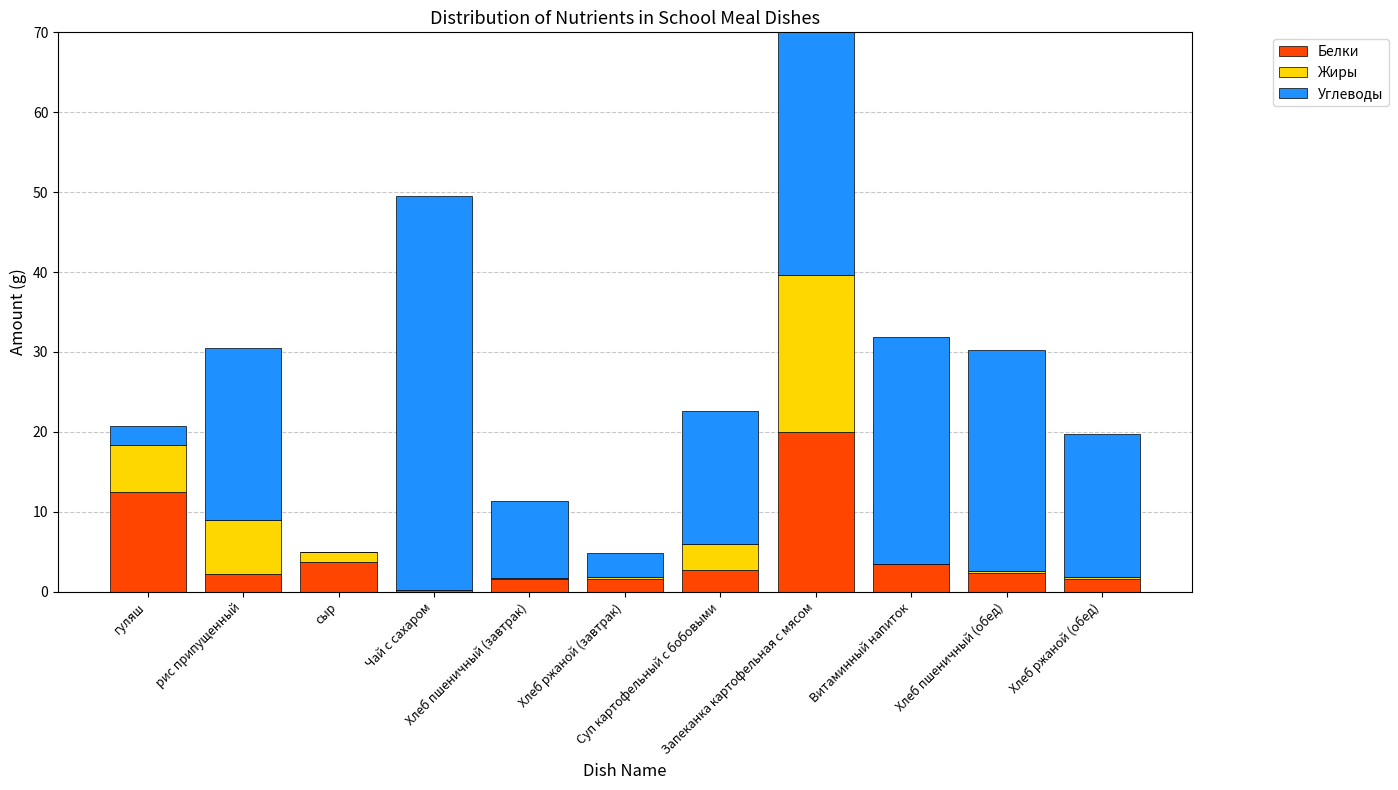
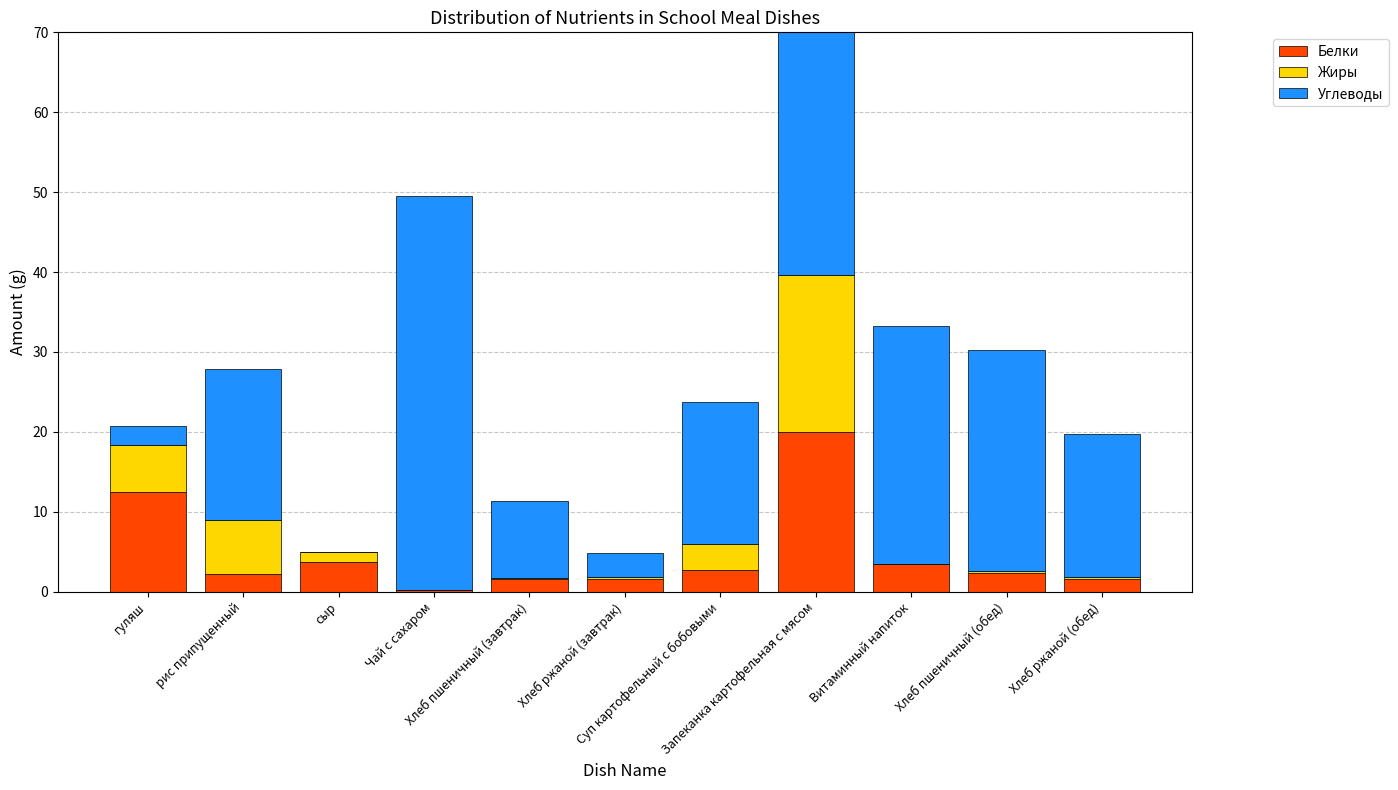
Углеводы, рис припущенный: 22 -> 19
Углеводы, Суп картофельный с бобовыми: 17 -> 18
Углеводы, Витаминный напиток: 29 -> 30
